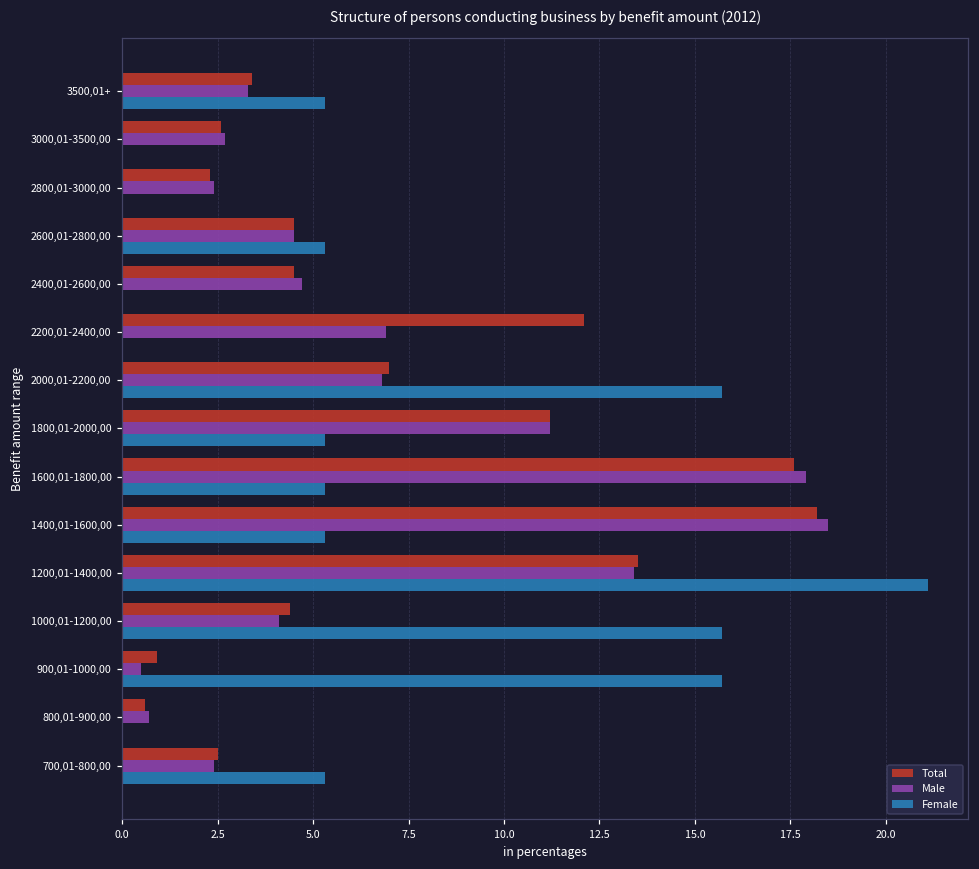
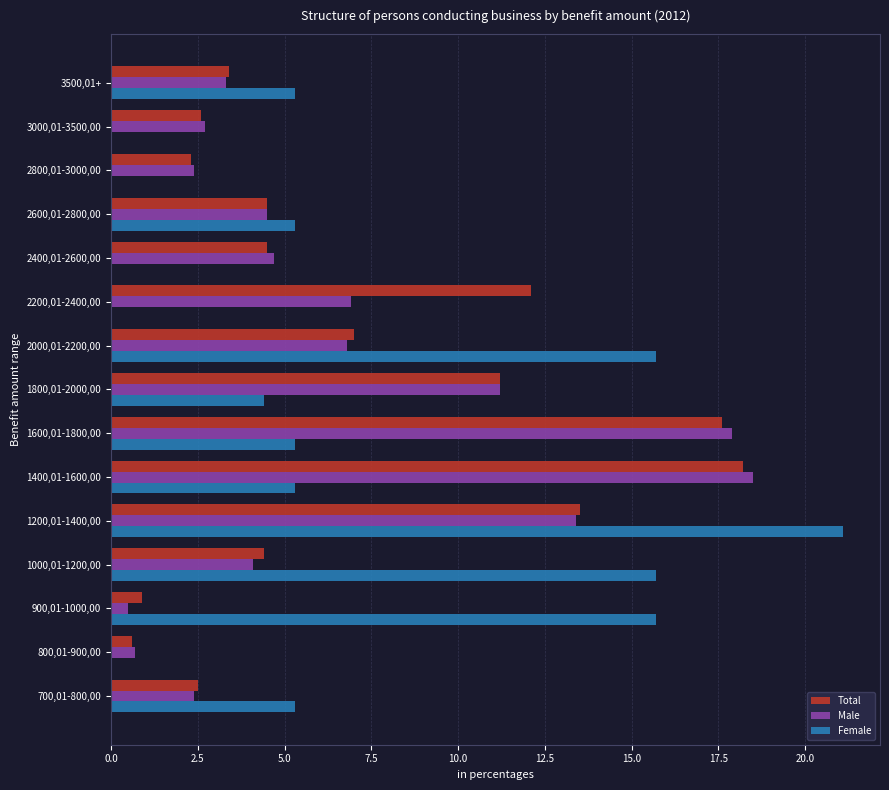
Female, 1800,01-2000,00: 5.3 -> 4.4
